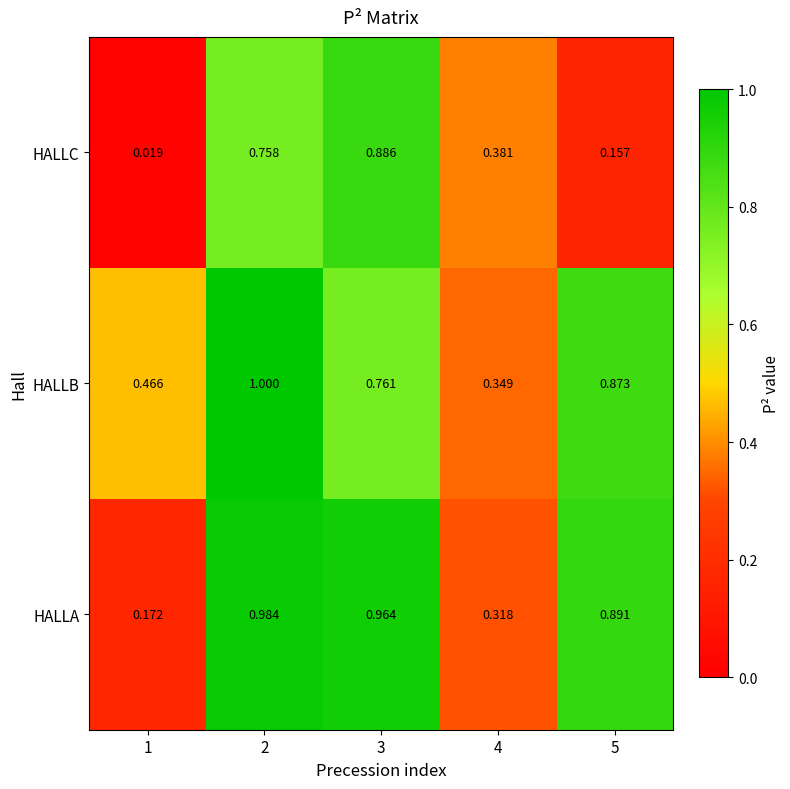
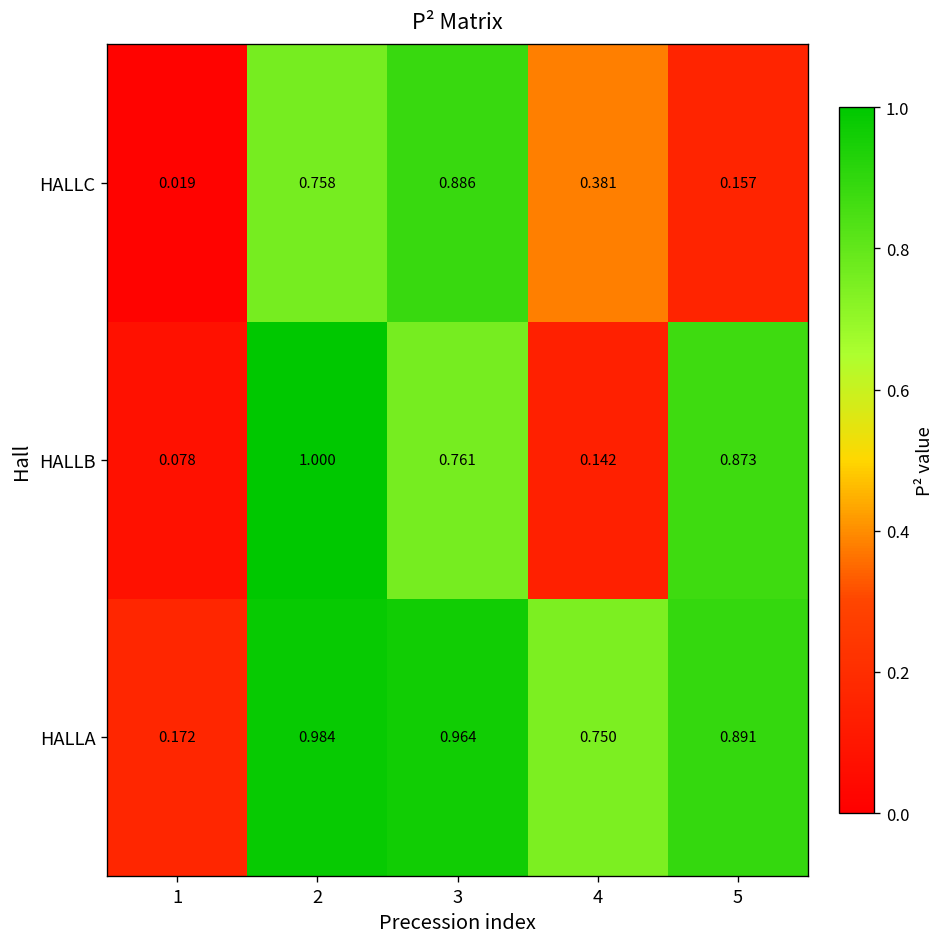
HALLB, 1: 0.466 -> 0.078
HALLB, 4: 0.349 -> 0.142
HALLA, 4: 0.318 -> 0.750
